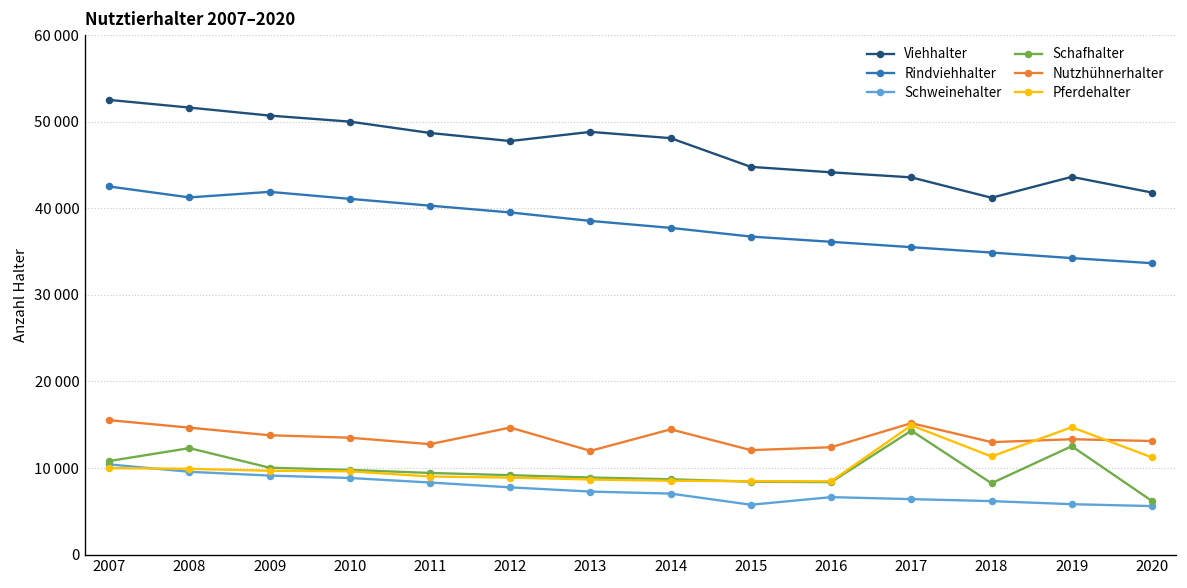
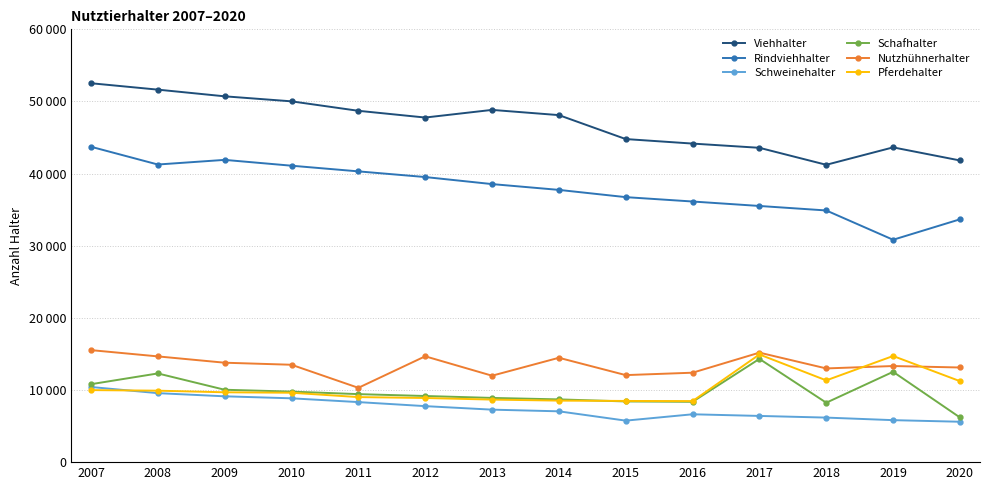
Rindviehhalter, 2007: 43000 -> 44000
Nutzhühnerhalter, 2011: 13000 -> 10000
Rindviehhalter, 2019: 34000 -> 31000
